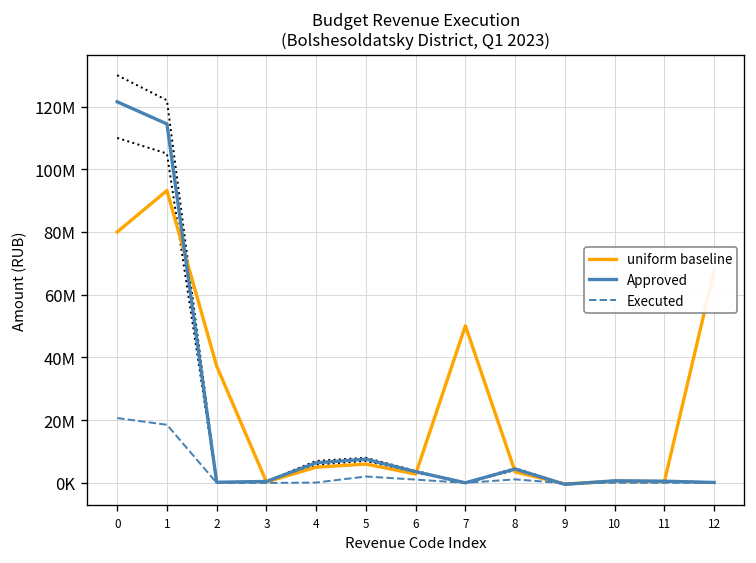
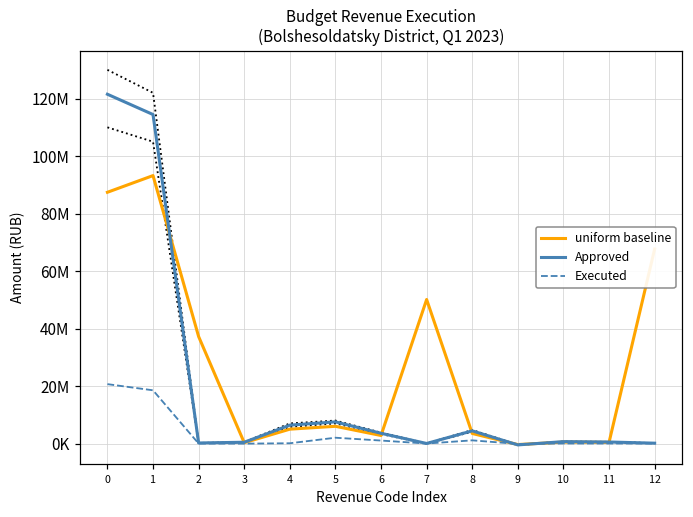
uniform baseline, 0: 80000000 -> 87000000
